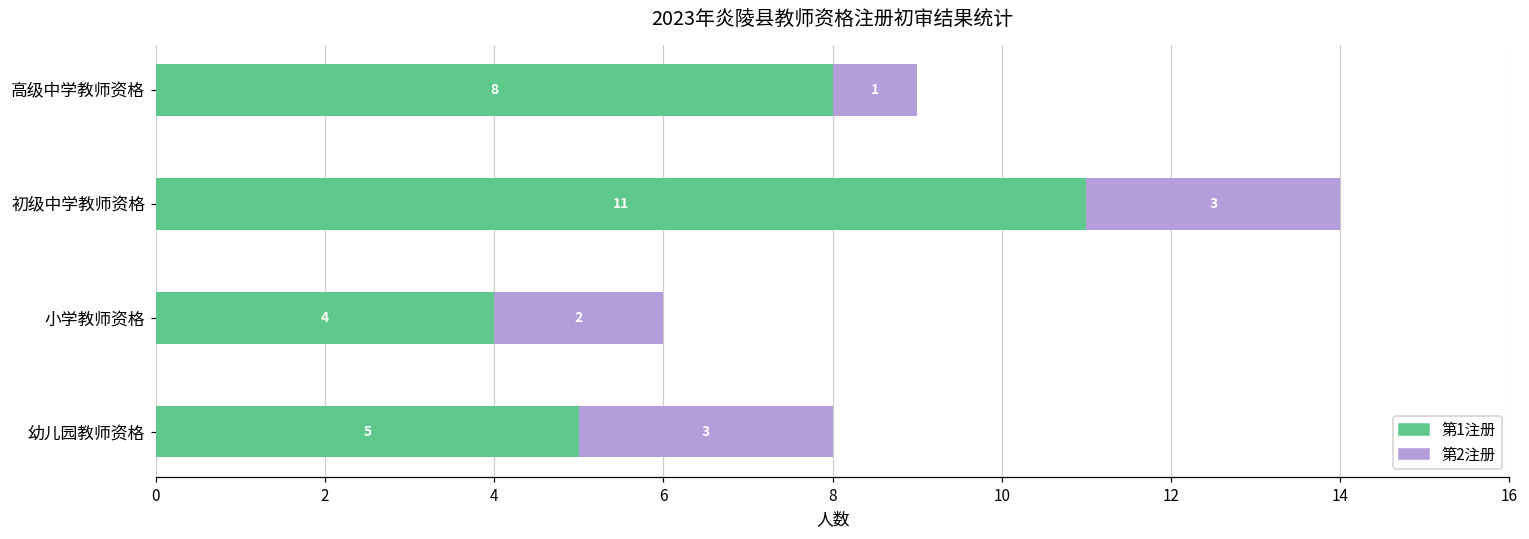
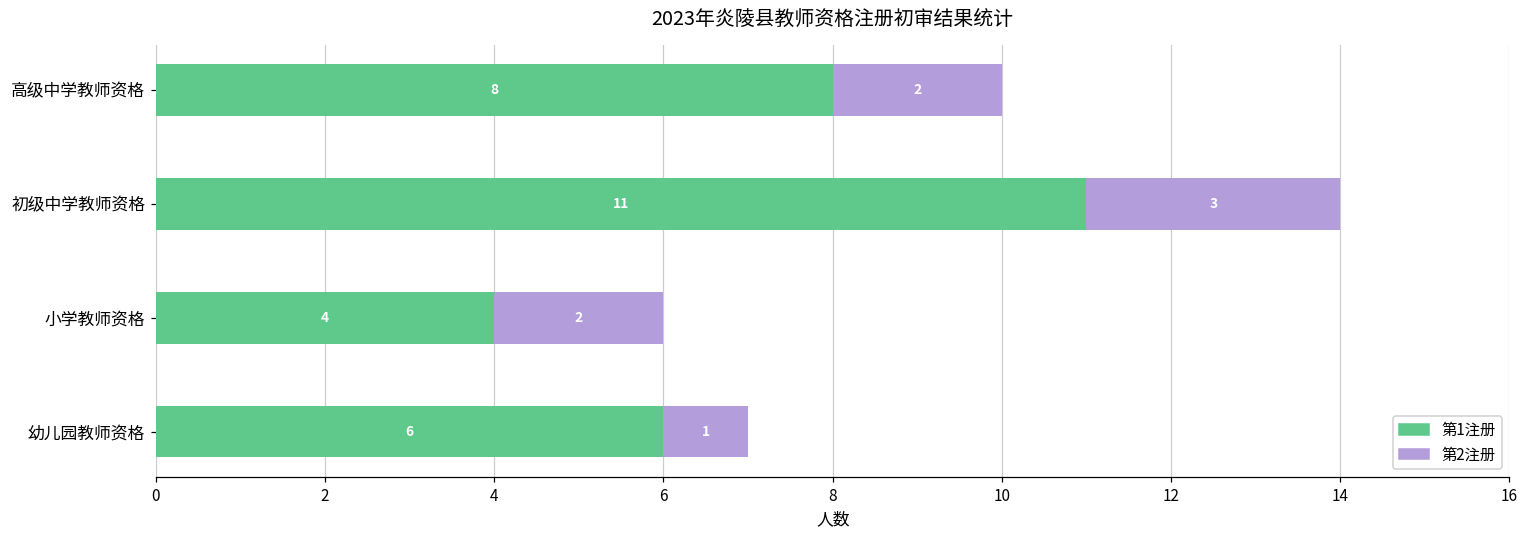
第2注册, 高级中学教师资格: 1 -> 2
第1注册, 幼儿园教师资格: 5 -> 6
第2注册, 幼儿园教师资格: 3 -> 1
